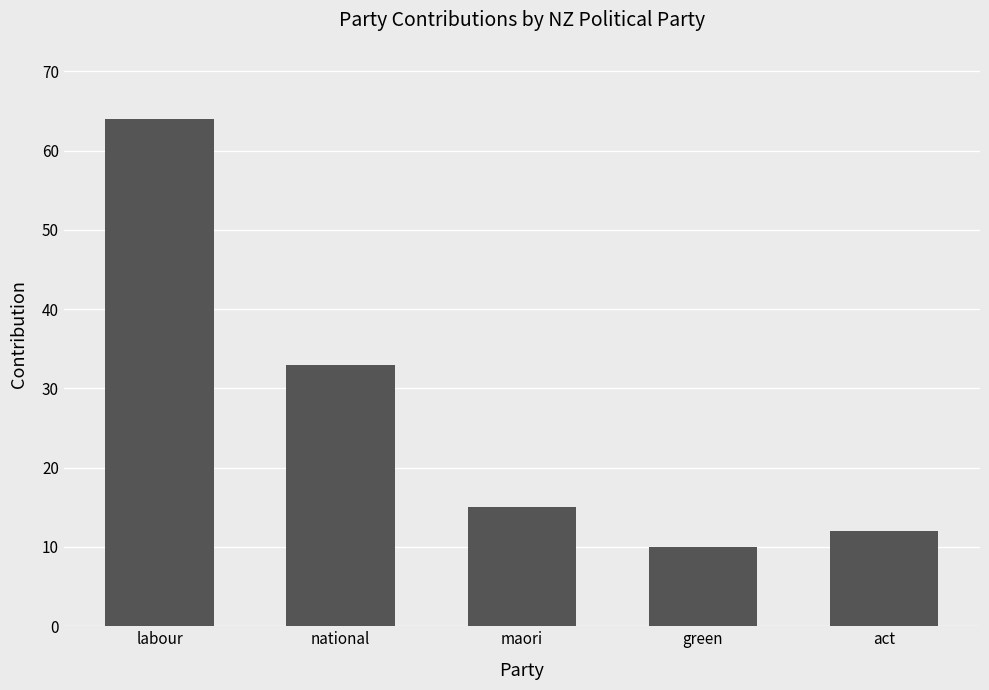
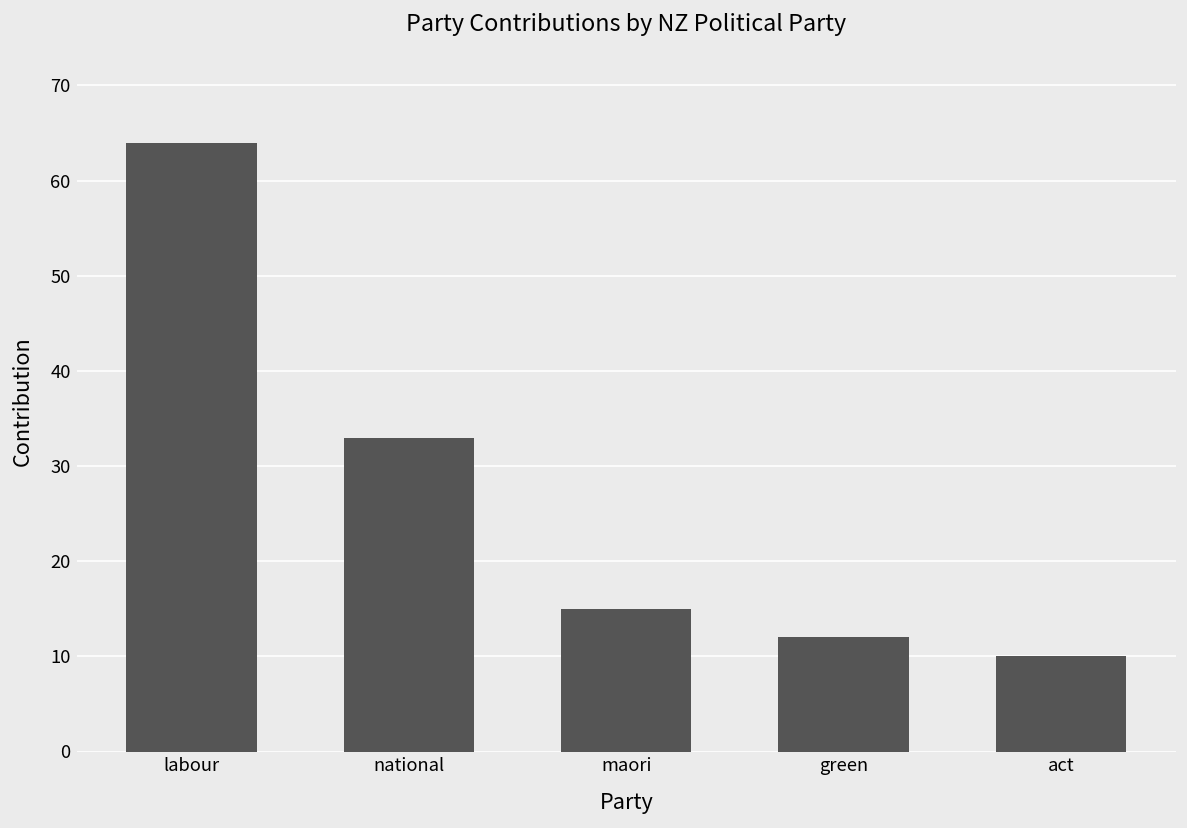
green: 10 -> 12
act: 12 -> 10
